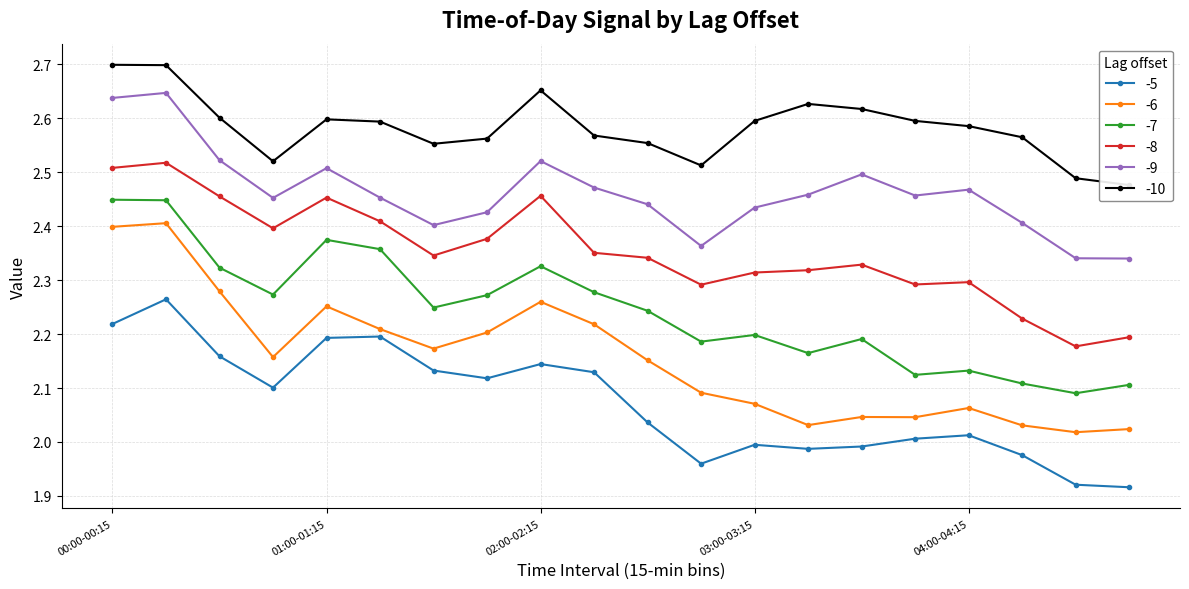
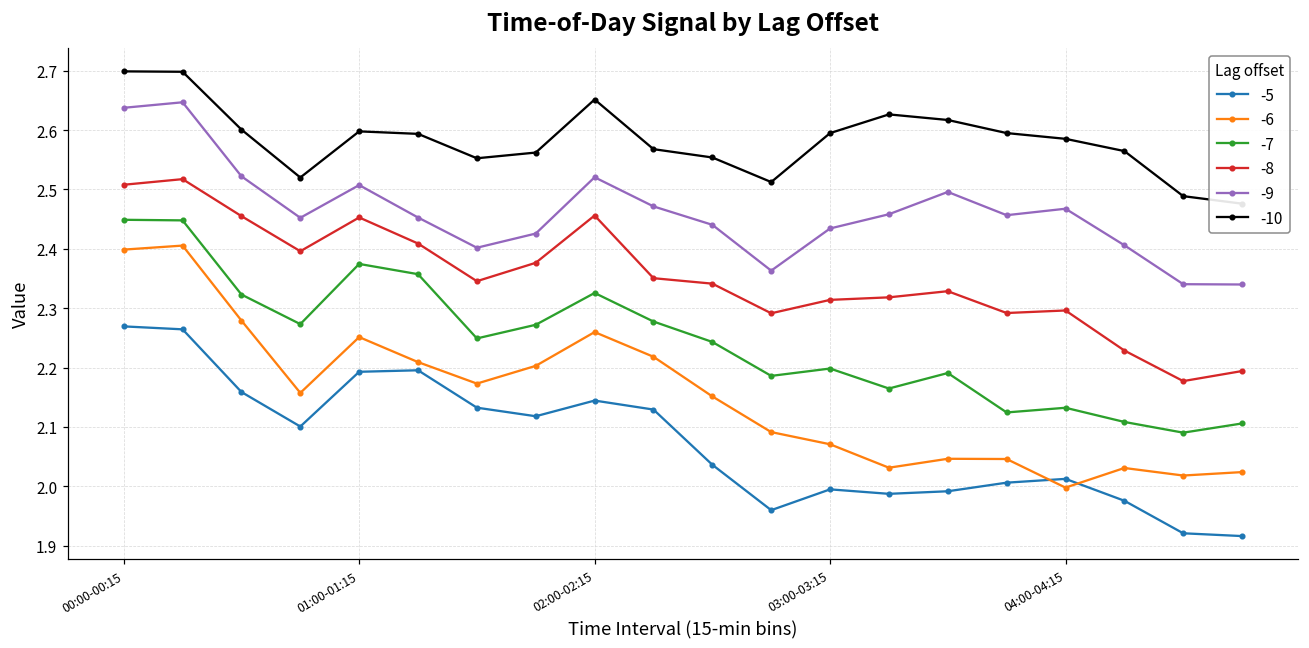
-5, 00:00-00:15: 2.22 -> 2.27
-6, 04:00-04:15: 2.06 -> 2.00
